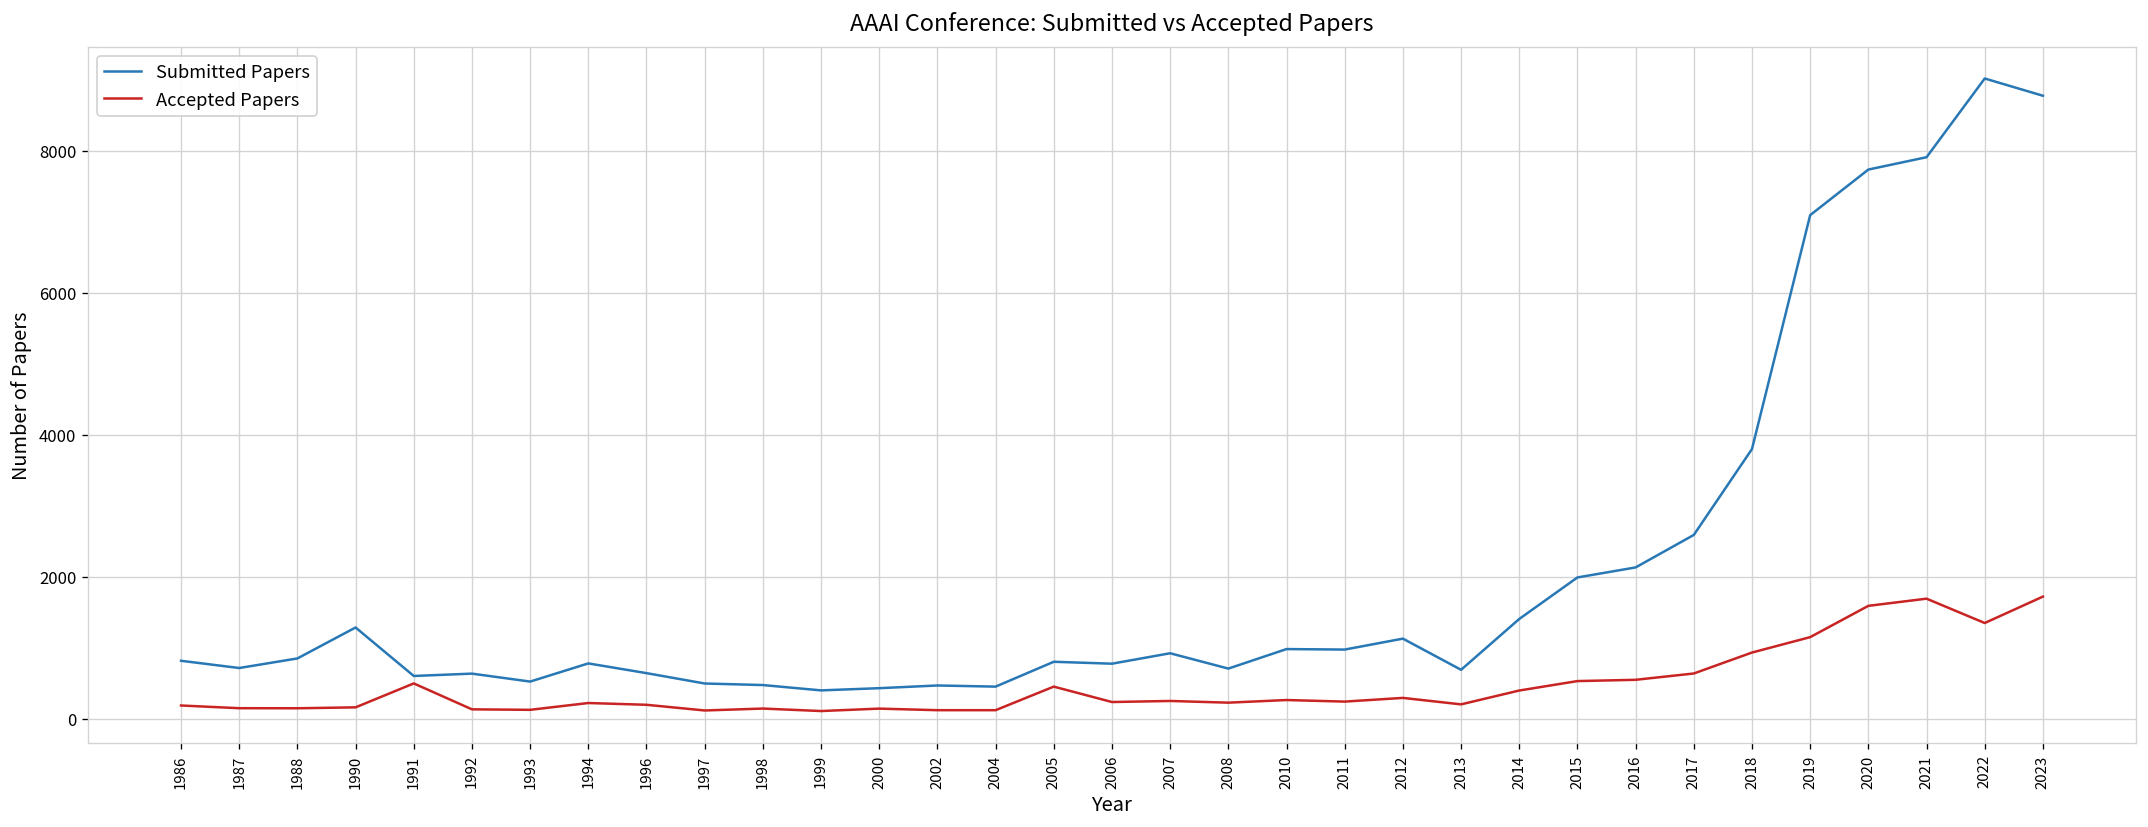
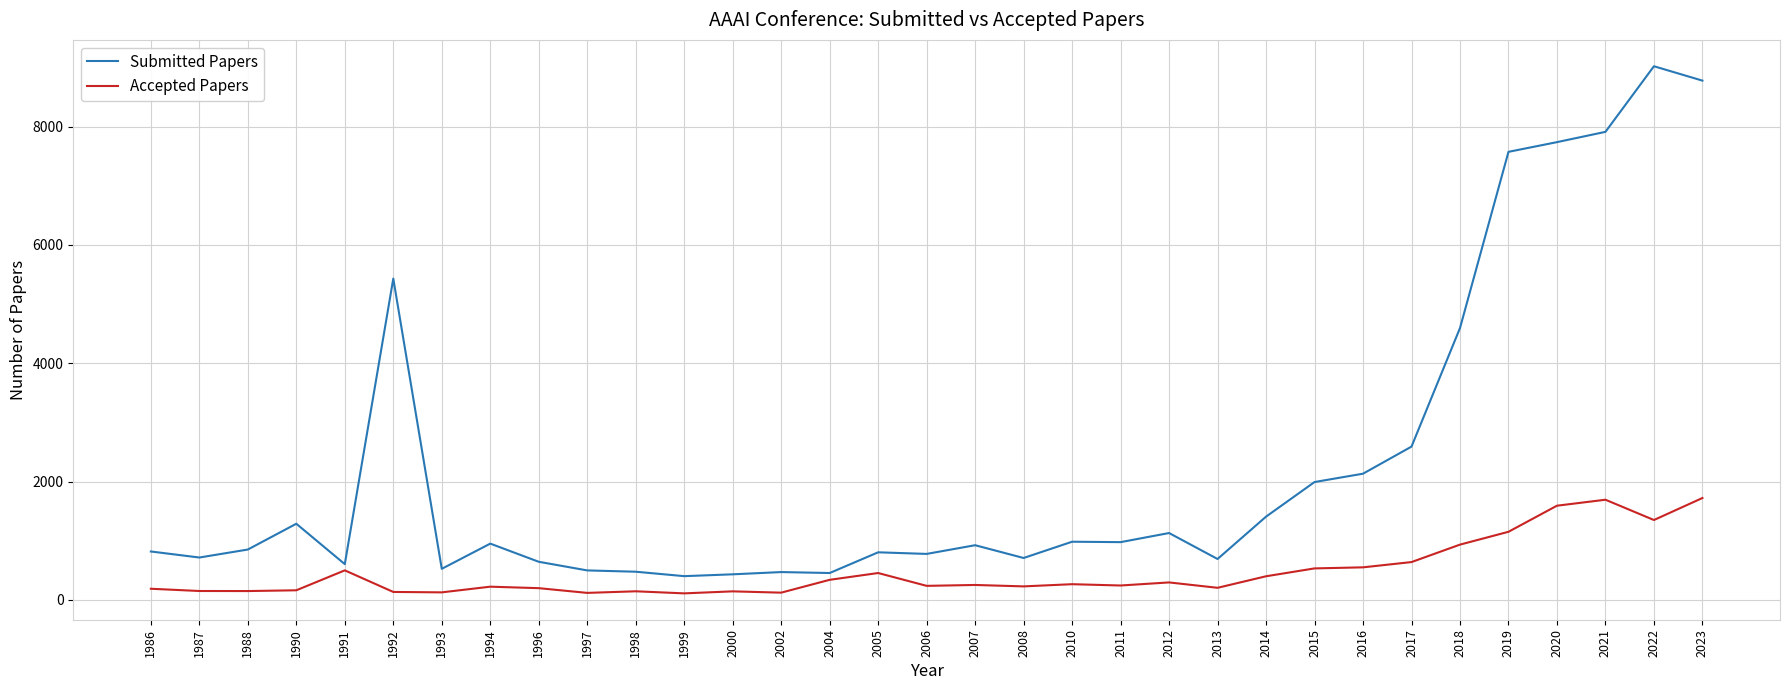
Submitted Papers, 1992: 600 -> 5400
Submitted Papers, 1994: 800 -> 1000
Accepted Papers, 2004: 100 -> 300
Submitted Papers, 2018: 3800 -> 4600
Submitted Papers, 2019: 7100 -> 7600
